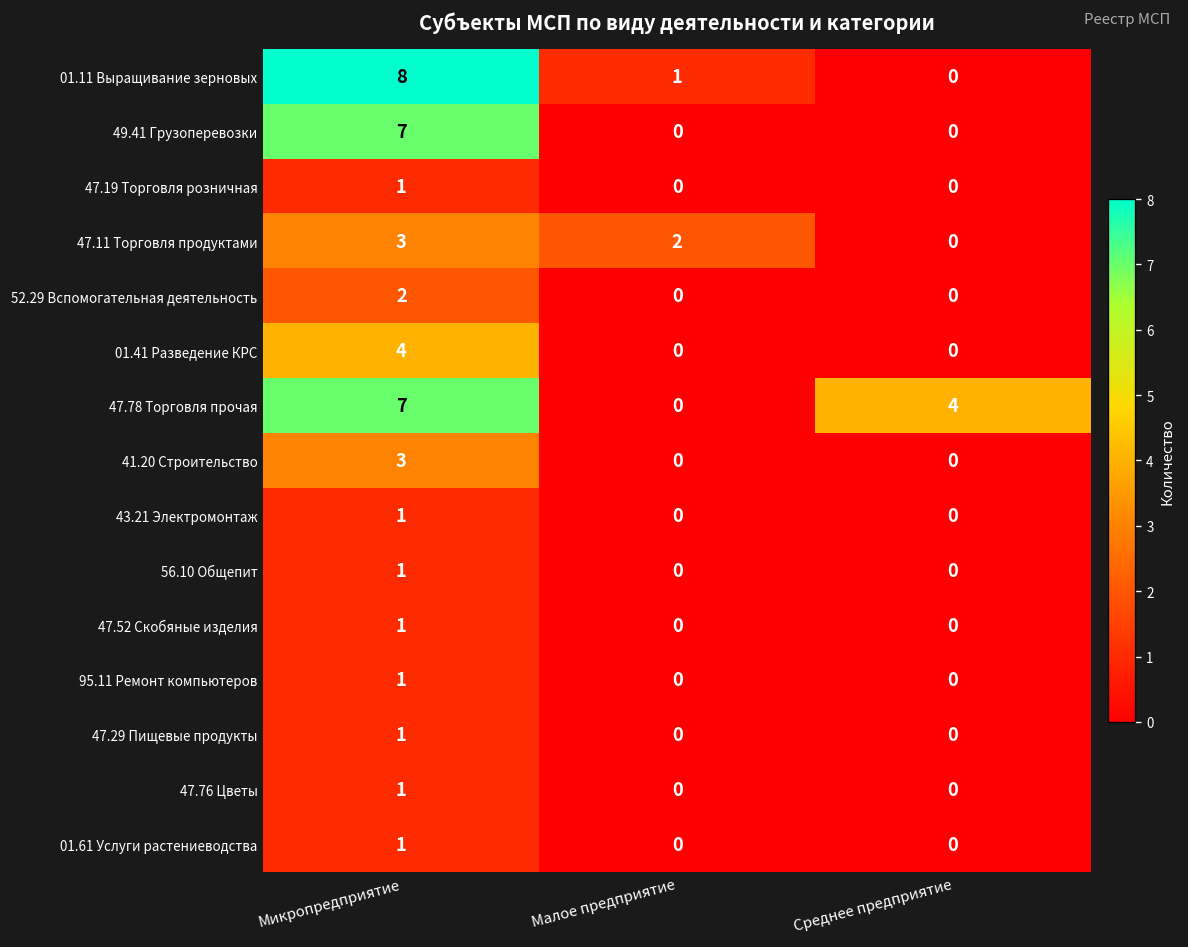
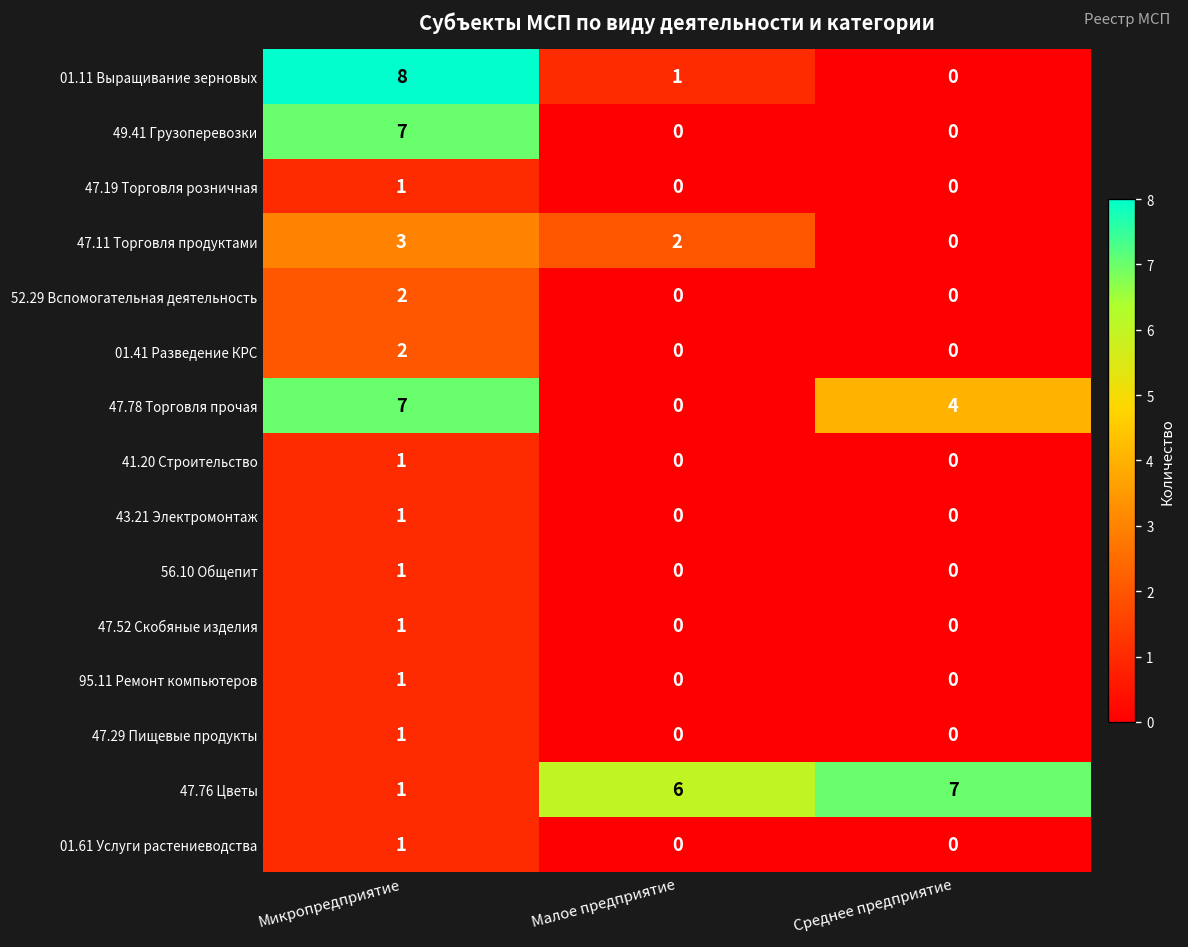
01.41 Разведение КРС, Микропредприятие: 4 -> 2
41.20 Строительство, Микропредприятие: 3 -> 1
47.76 Цветы, Малое предприятие: 0 -> 6
47.76 Цветы, Среднее предприятие: 0 -> 7
